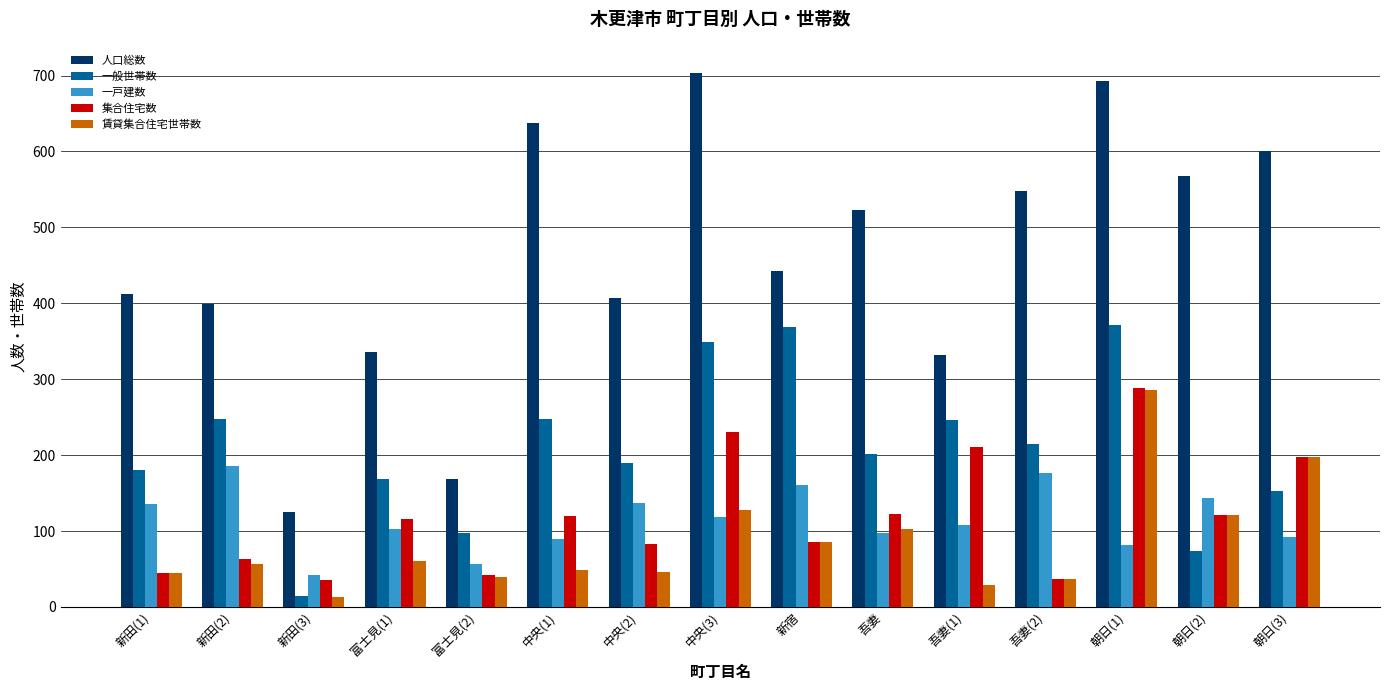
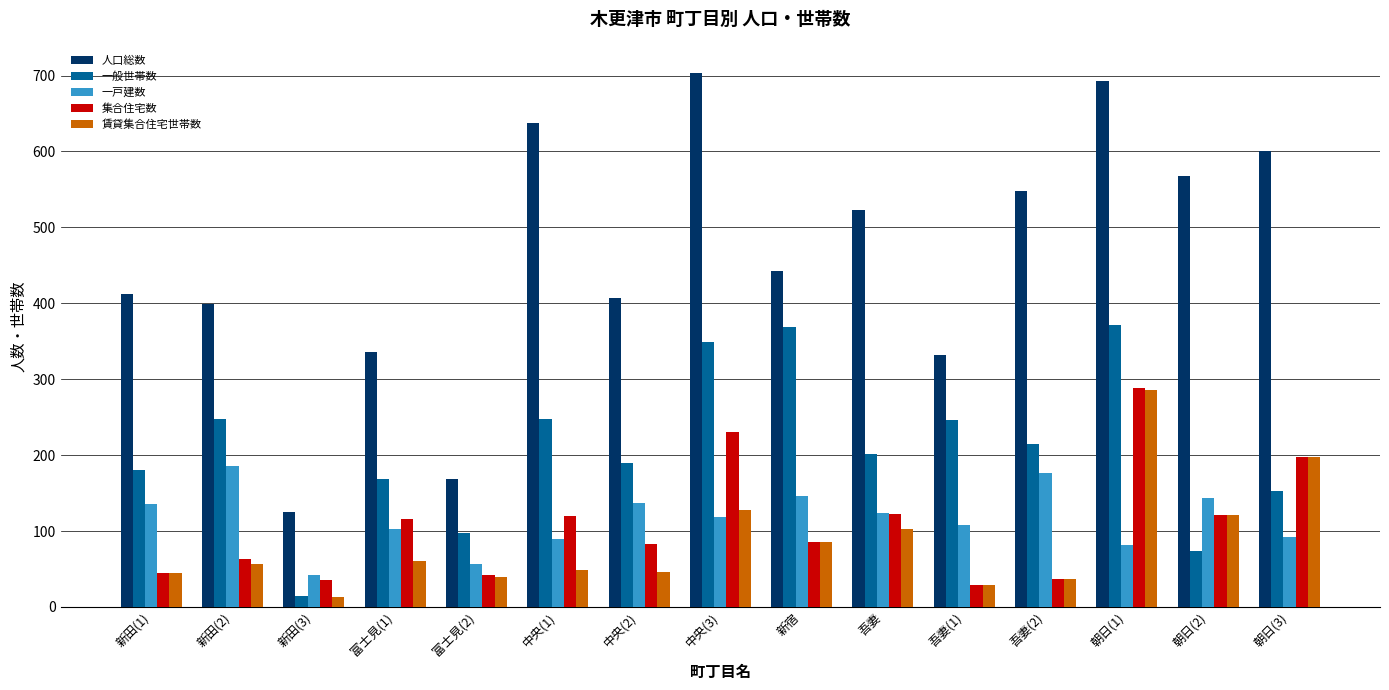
一戸建数, 新宿: 160 -> 150
一戸建数, 吾妻: 100 -> 120
集合住宅数, 吾妻(1): 210 -> 30
